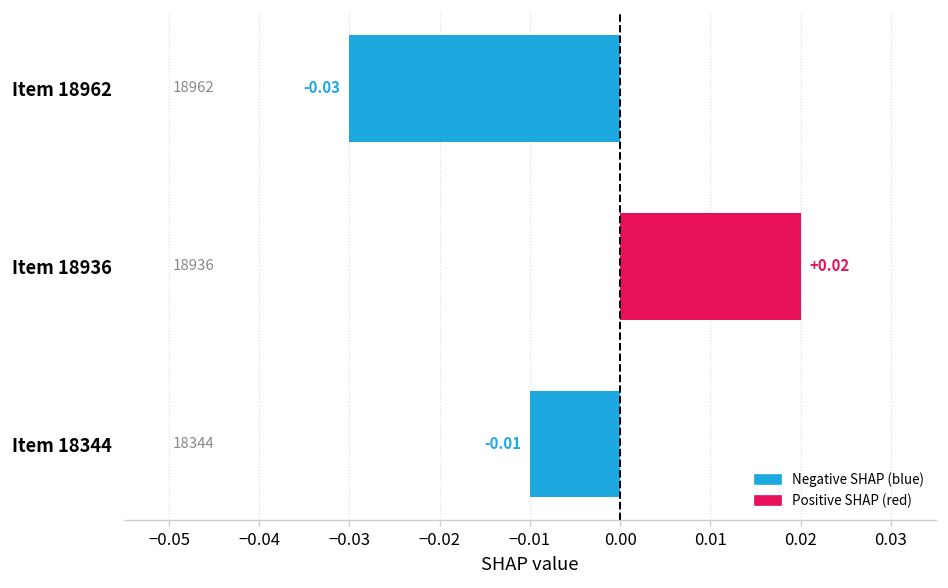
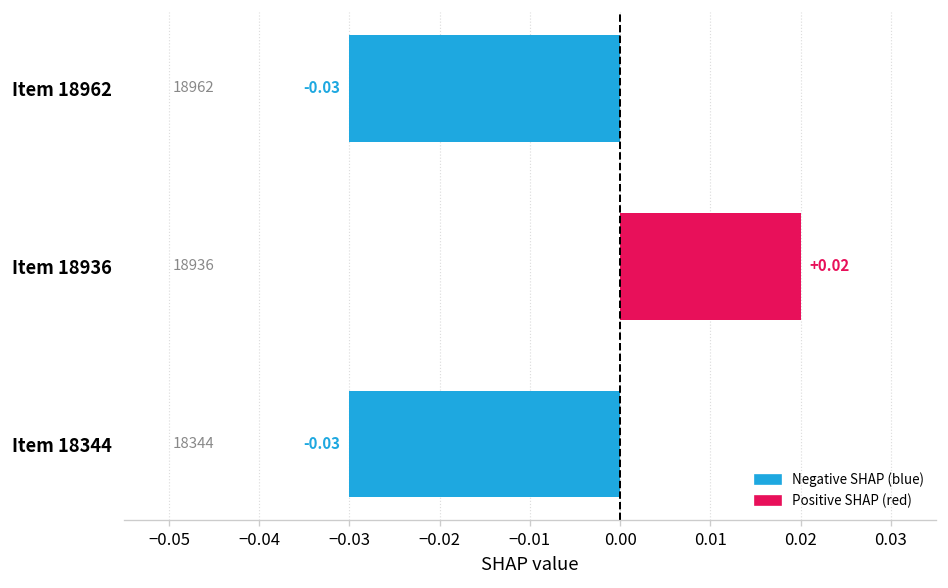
Item 18344: -0.01 -> -0.03
